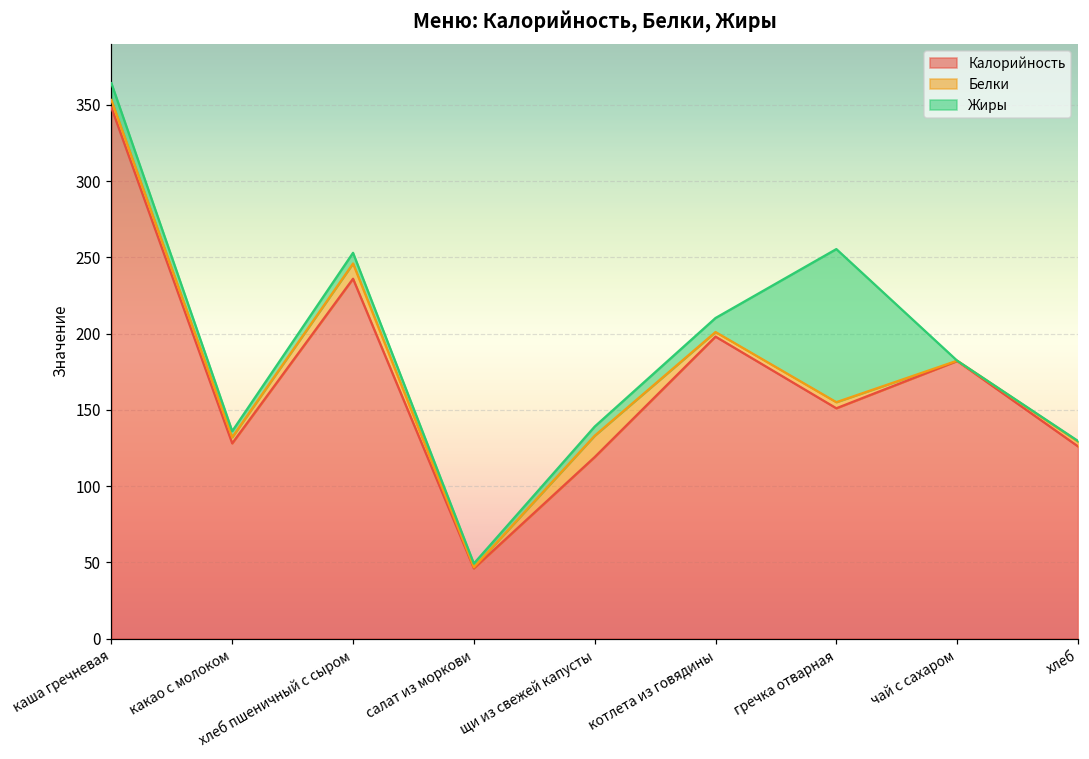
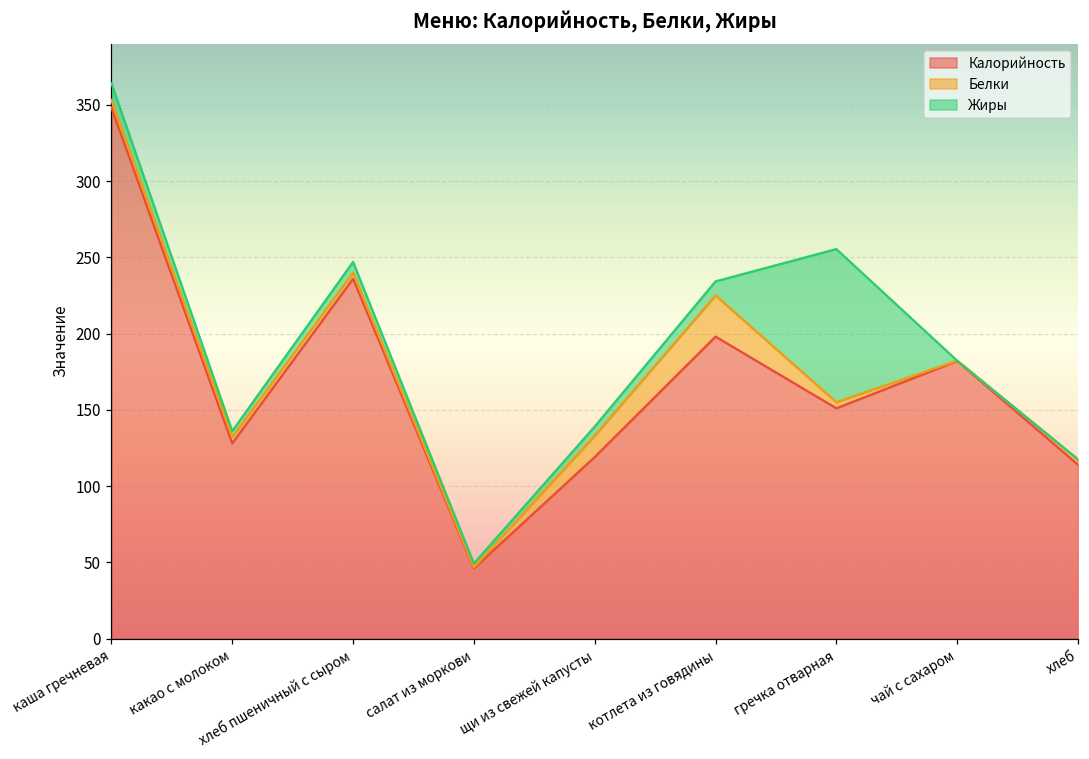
Белки, хлеб пшеничный с сыром: 10 -> 4
Белки, котлета из говядины: 3 -> 27
Калорийность, хлеб: 126 -> 114
